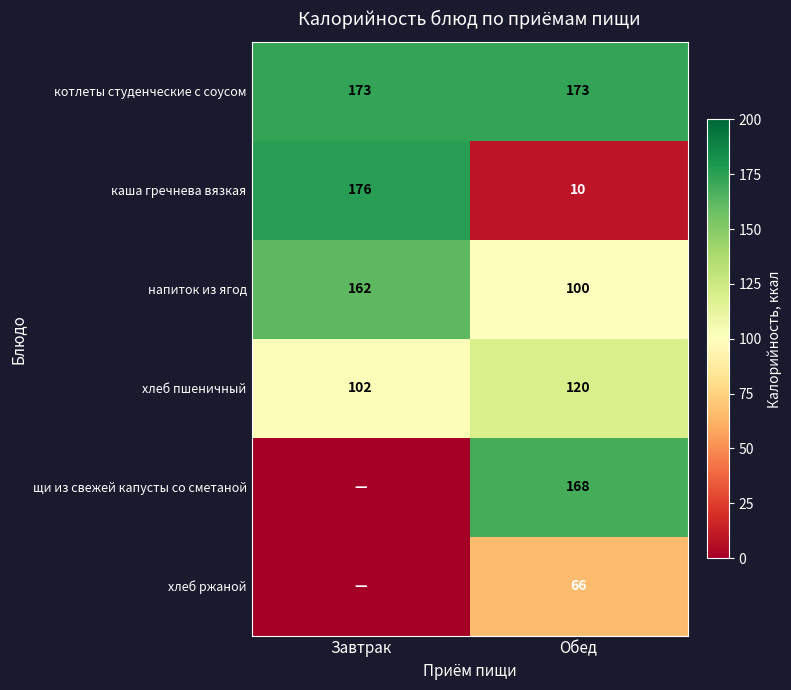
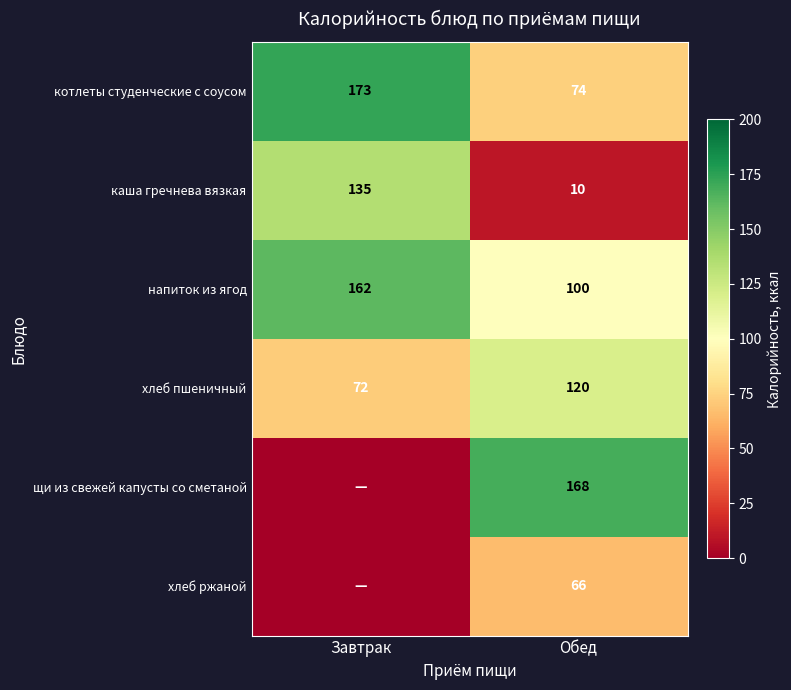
котлеты студенческие с соусом, Обед: 173 -> 74
каша гречнева вязкая, Завтрак: 176 -> 135
хлеб пшеничный, Завтрак: 102 -> 72
